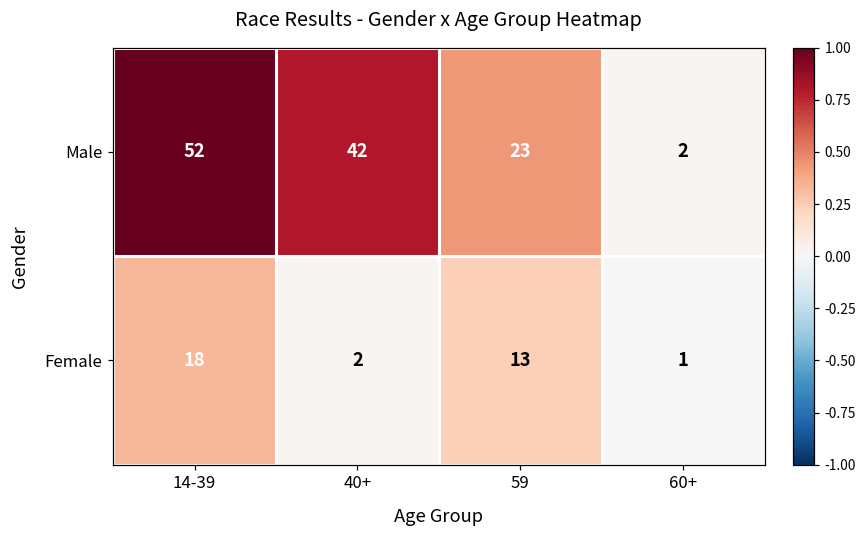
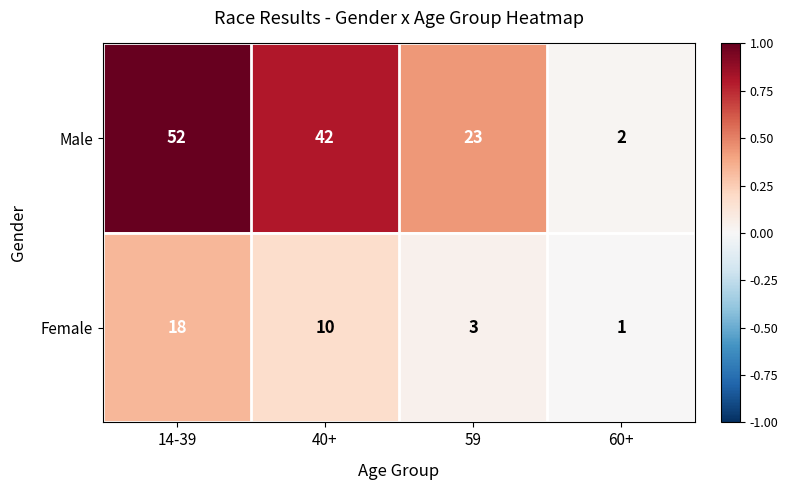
Female, 40+: 2 -> 10
Female, 59: 13 -> 3
